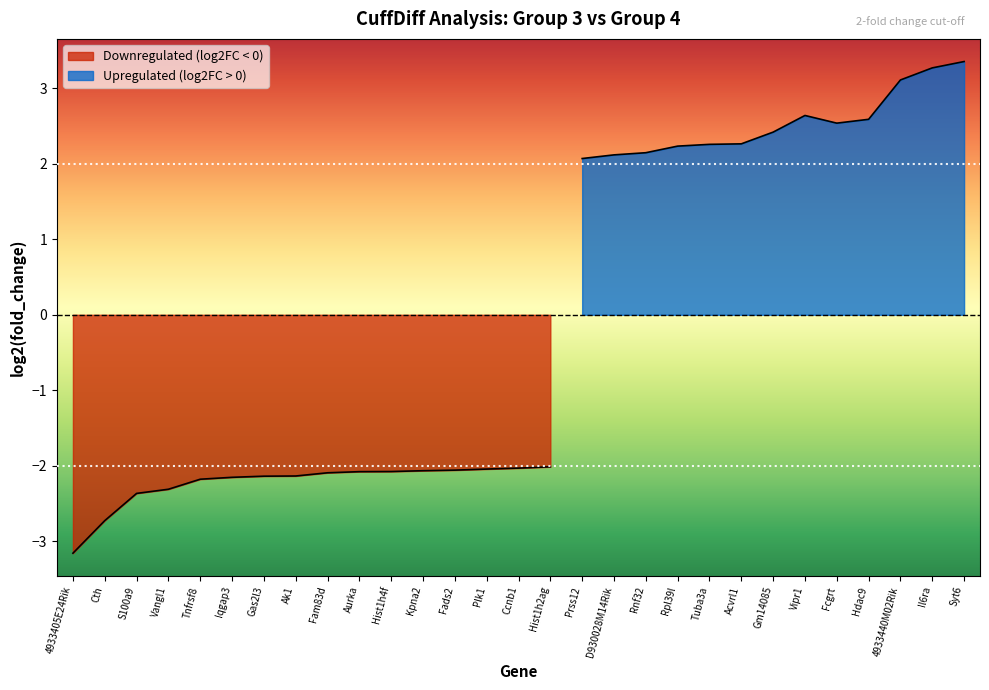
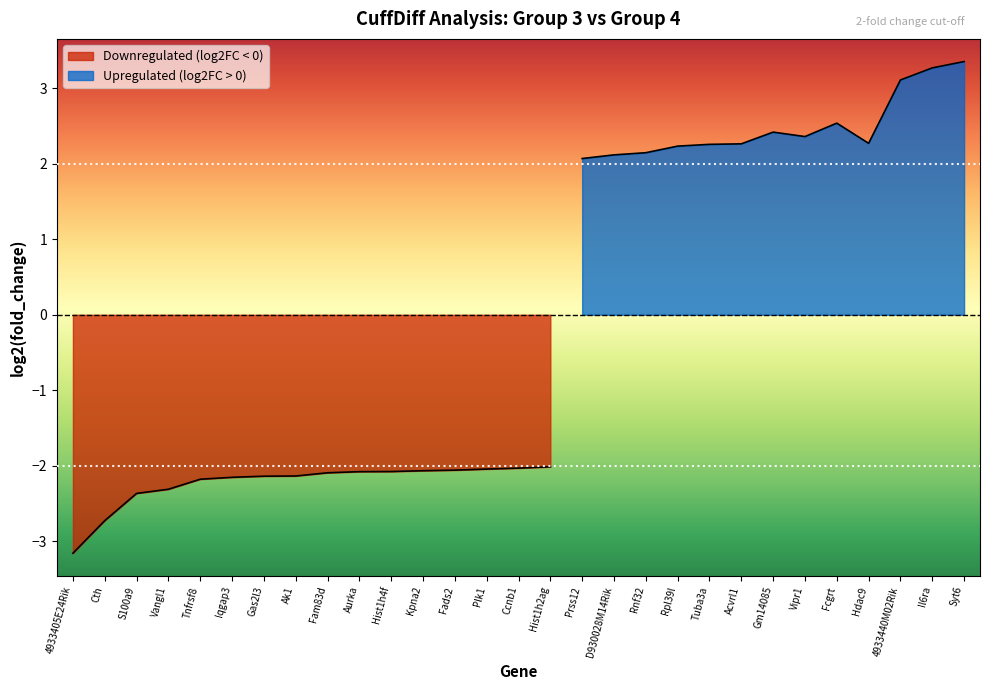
Upregulated (log2FC > 0), Vipr1: 2.6 -> 2.4
Upregulated (log2FC > 0), Hdac9: 2.6 -> 2.3
